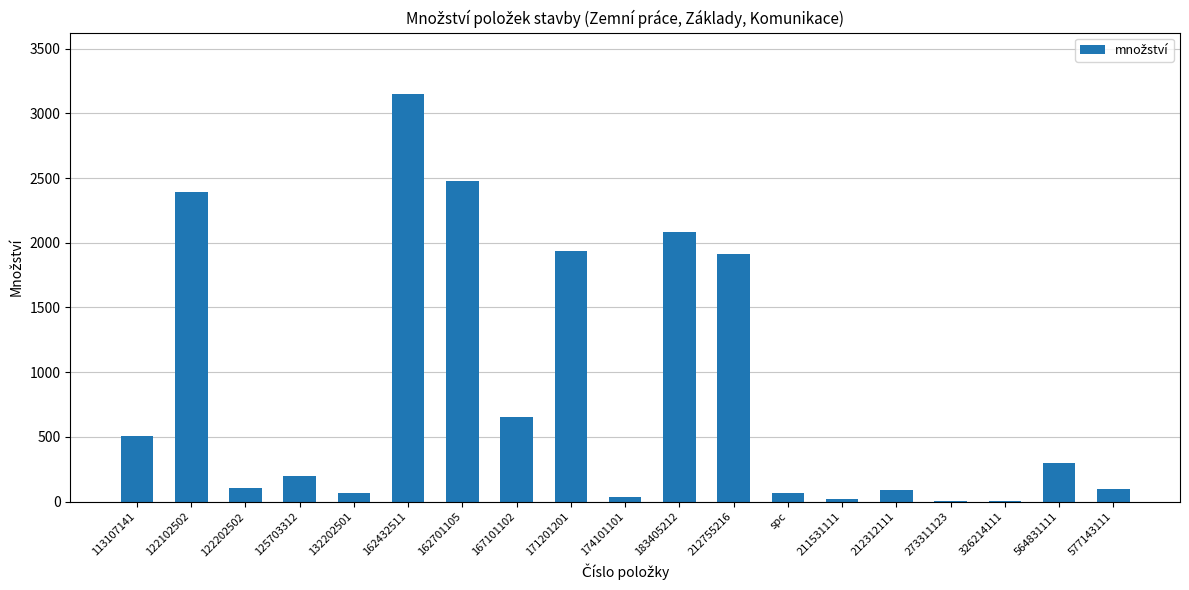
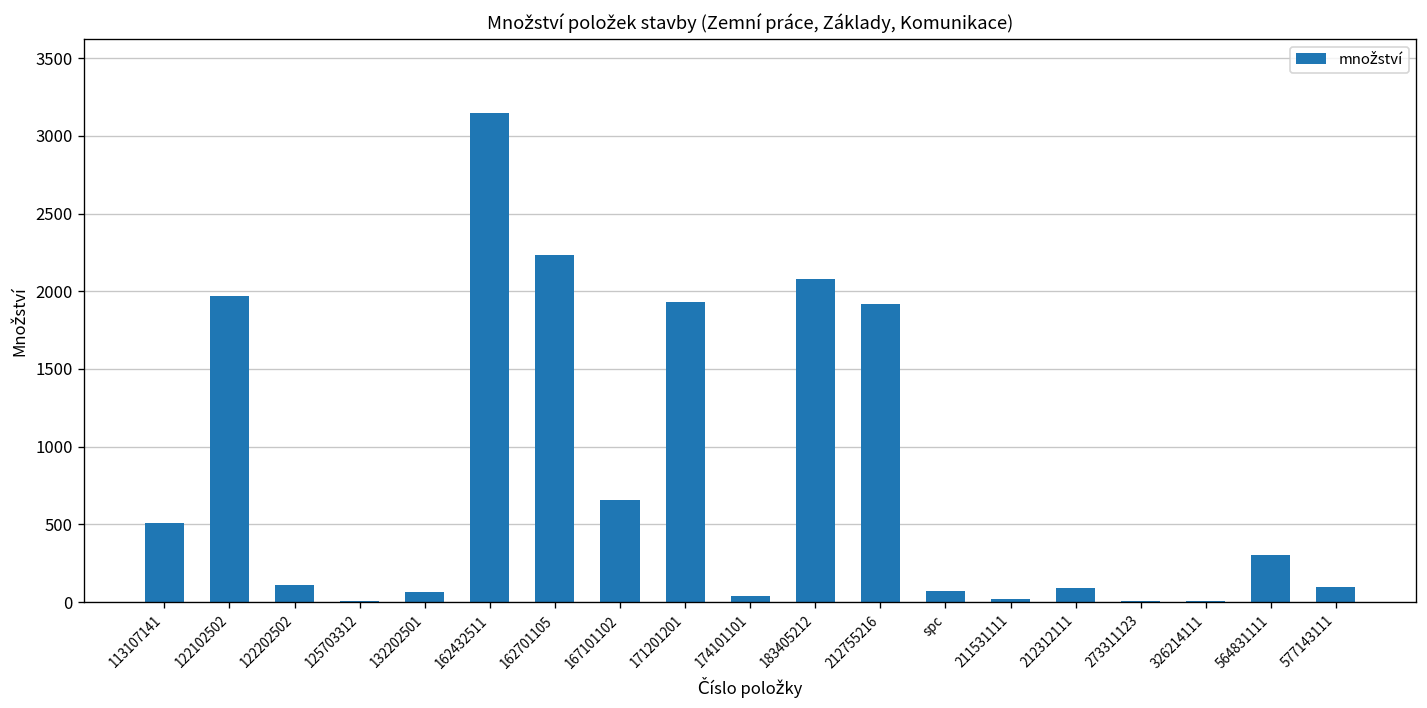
122102502: 2390 -> 1970
125703312: 200 -> 10
162701105: 2480 -> 2240
